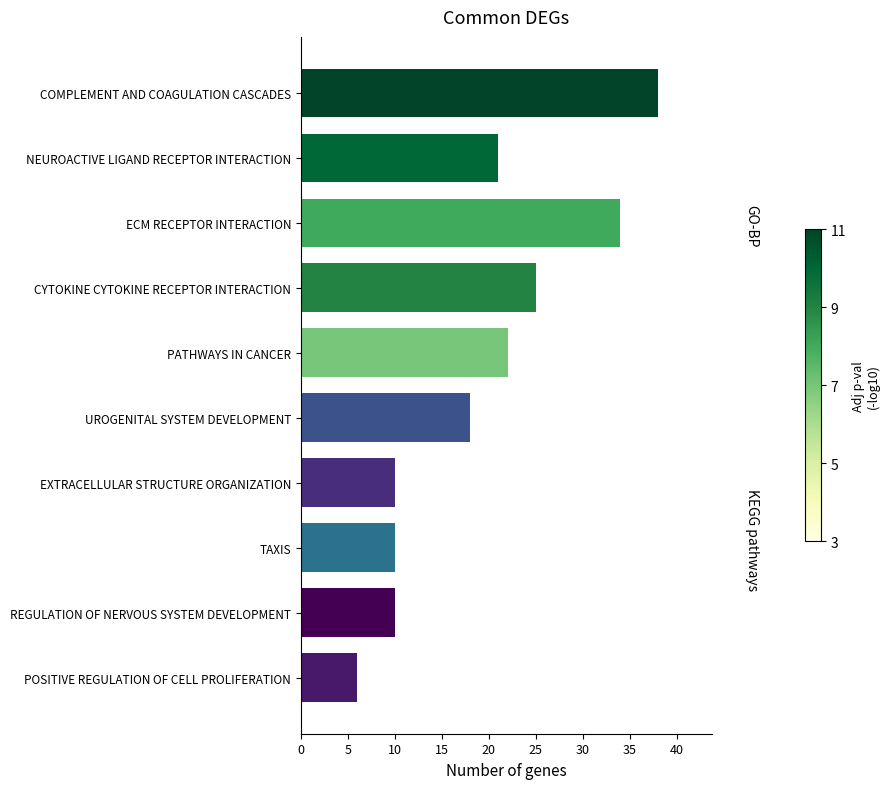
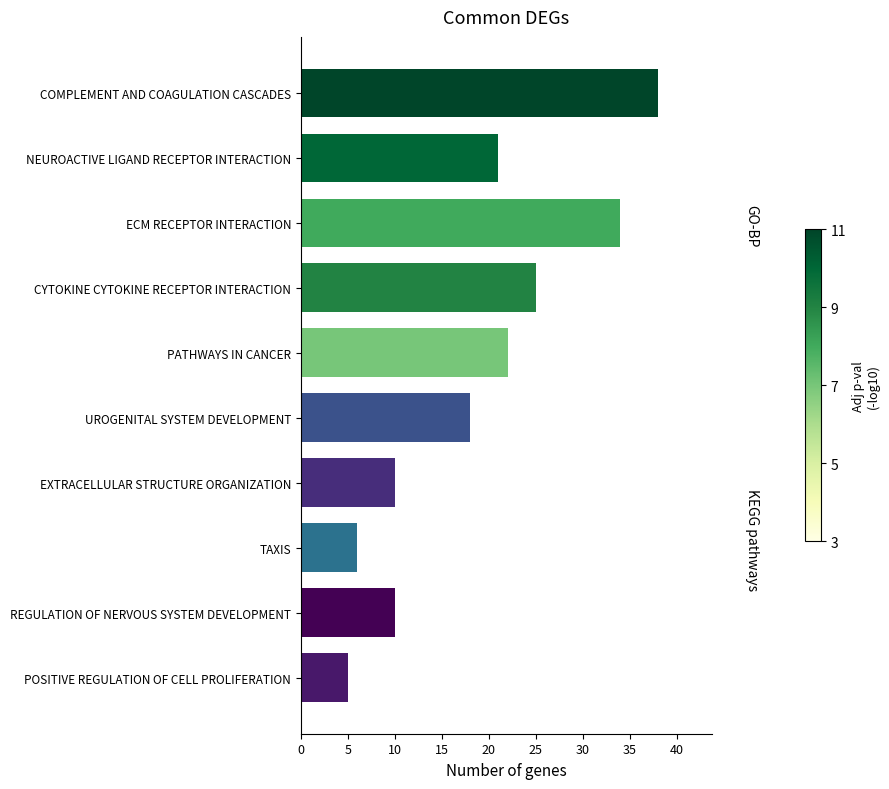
TAXIS: 10 -> 6
POSITIVE REGULATION OF CELL PROLIFERATION: 6 -> 5
